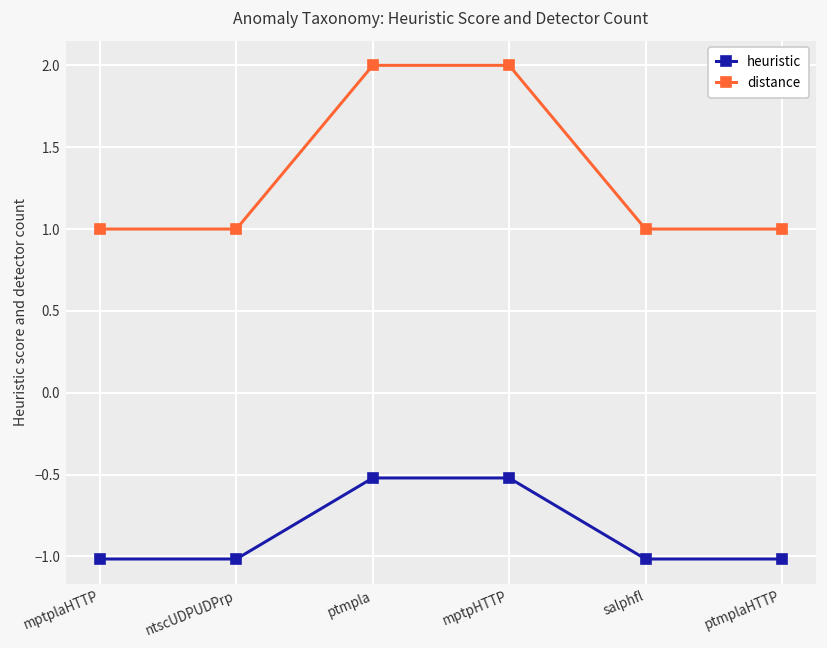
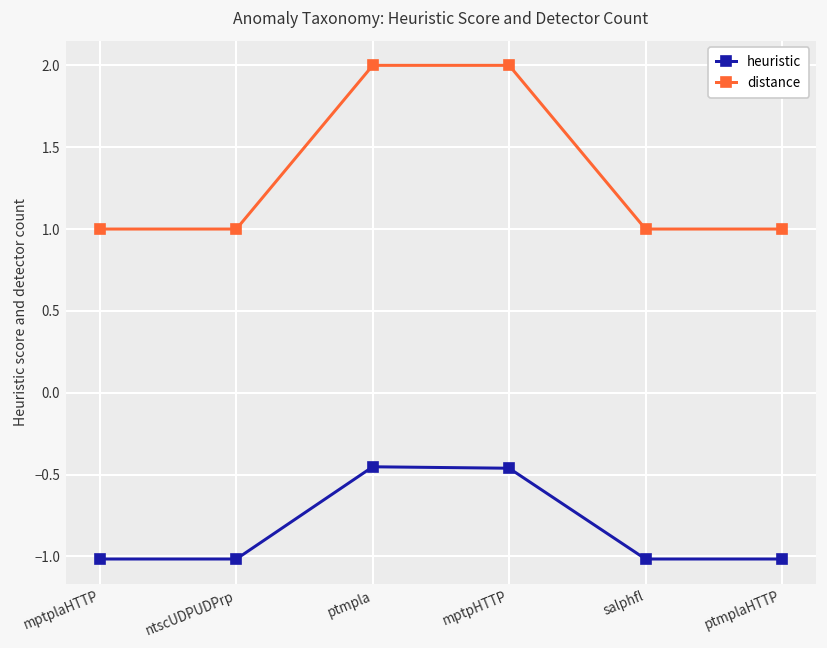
heuristic, ptmpla: -0.52 -> -0.45
heuristic, mptpHTTP: -0.52 -> -0.46
